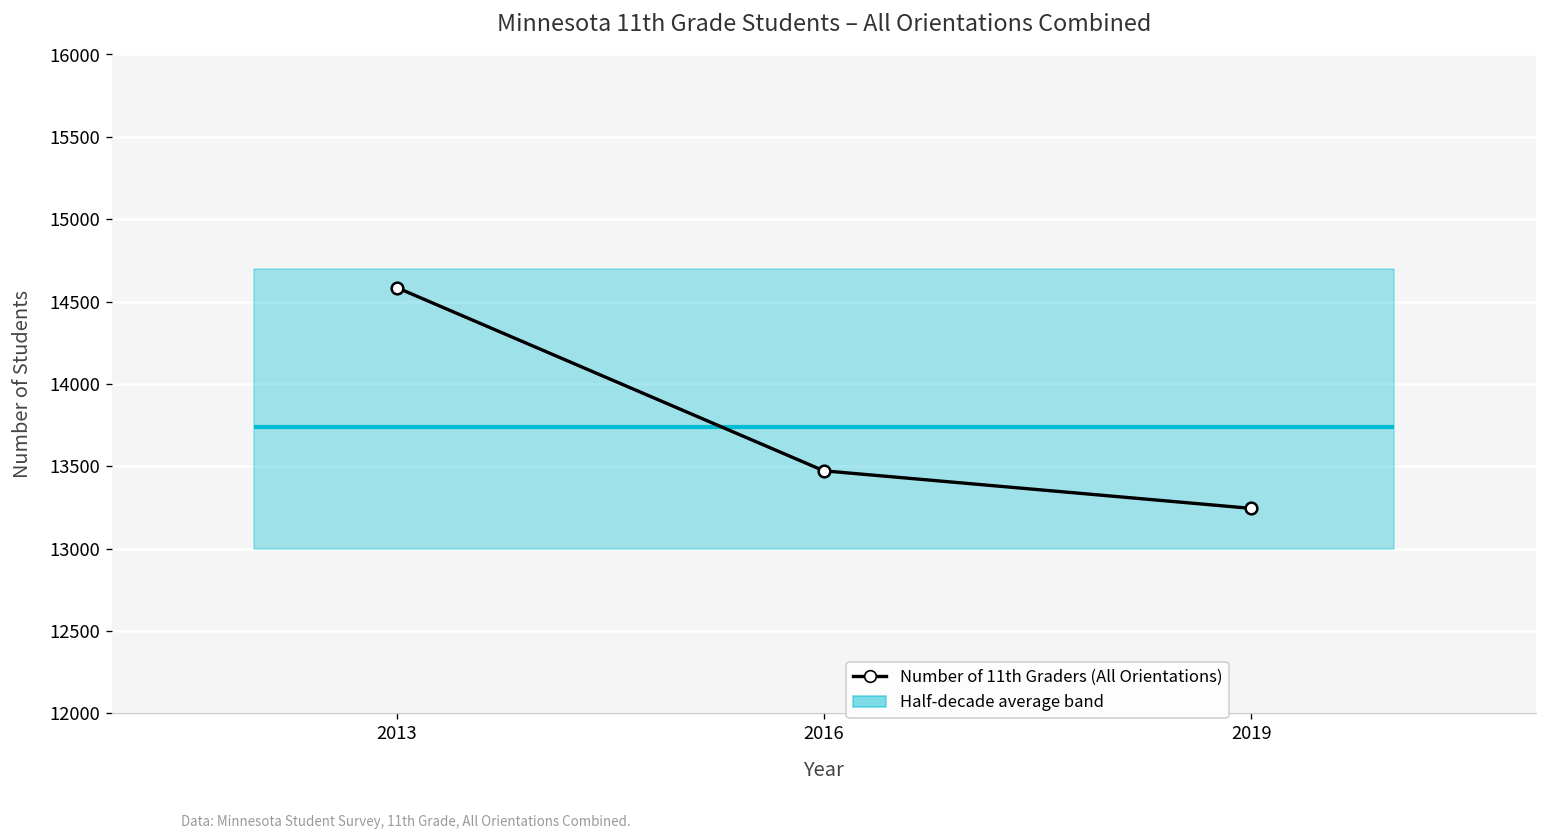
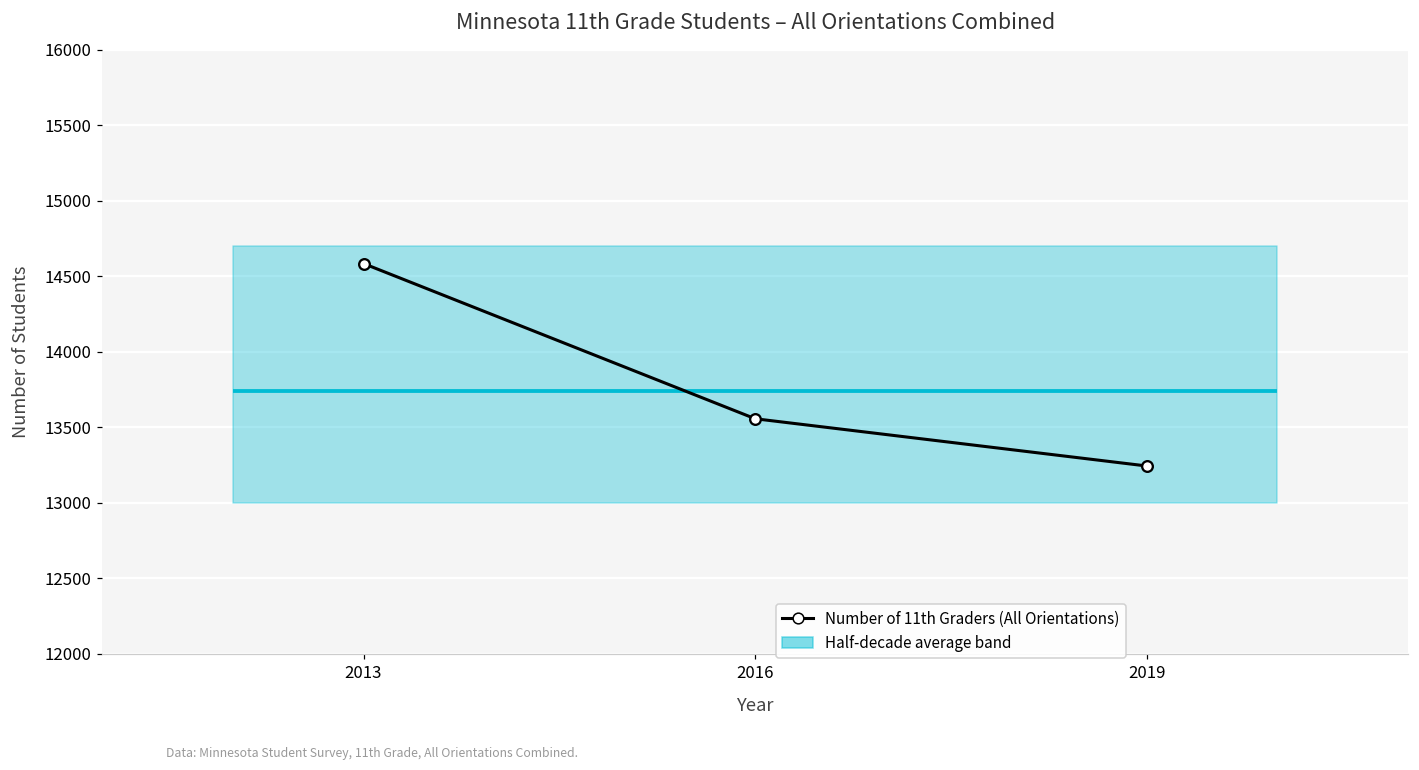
Number of 11th Graders (All Orientations), 2016: 13470 -> 13560
